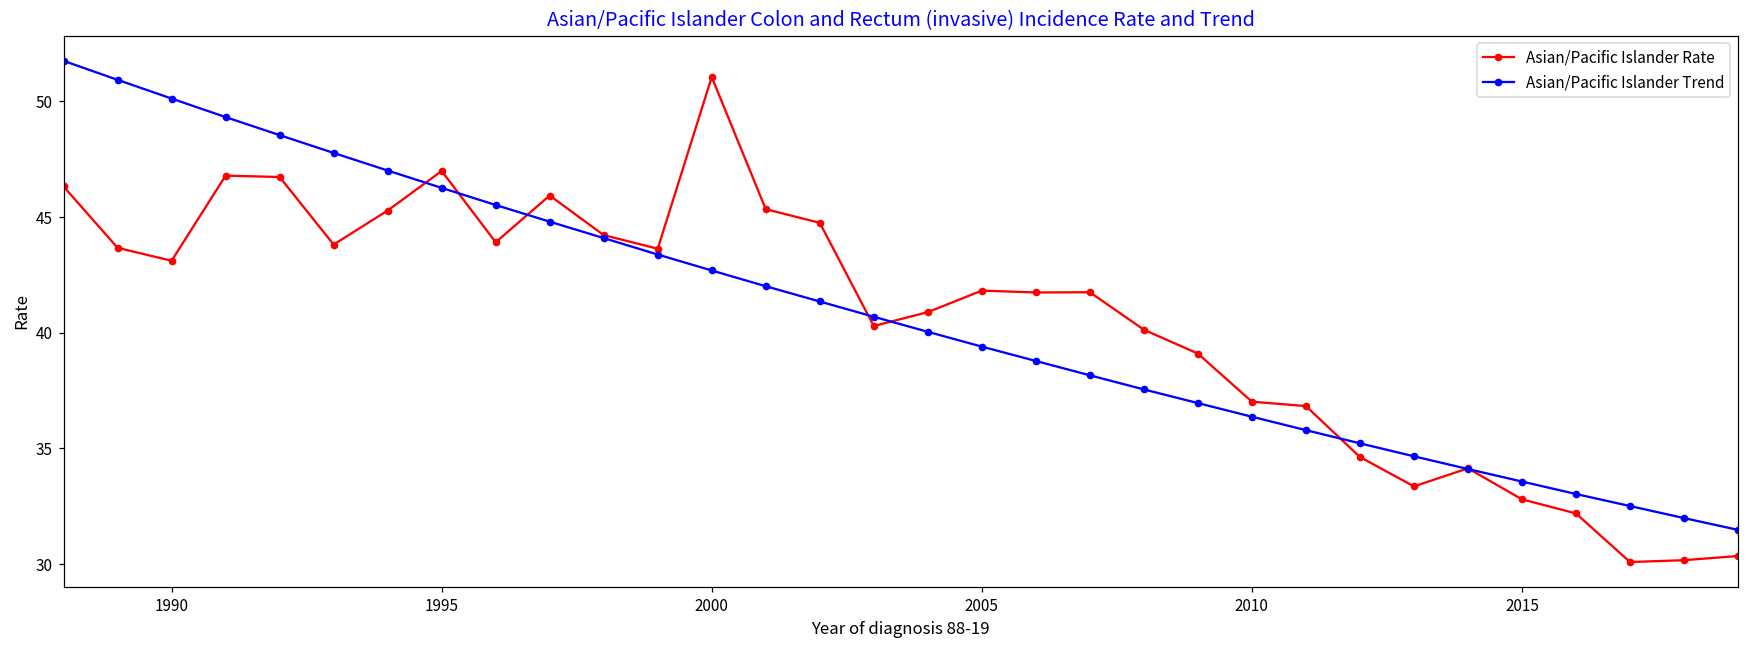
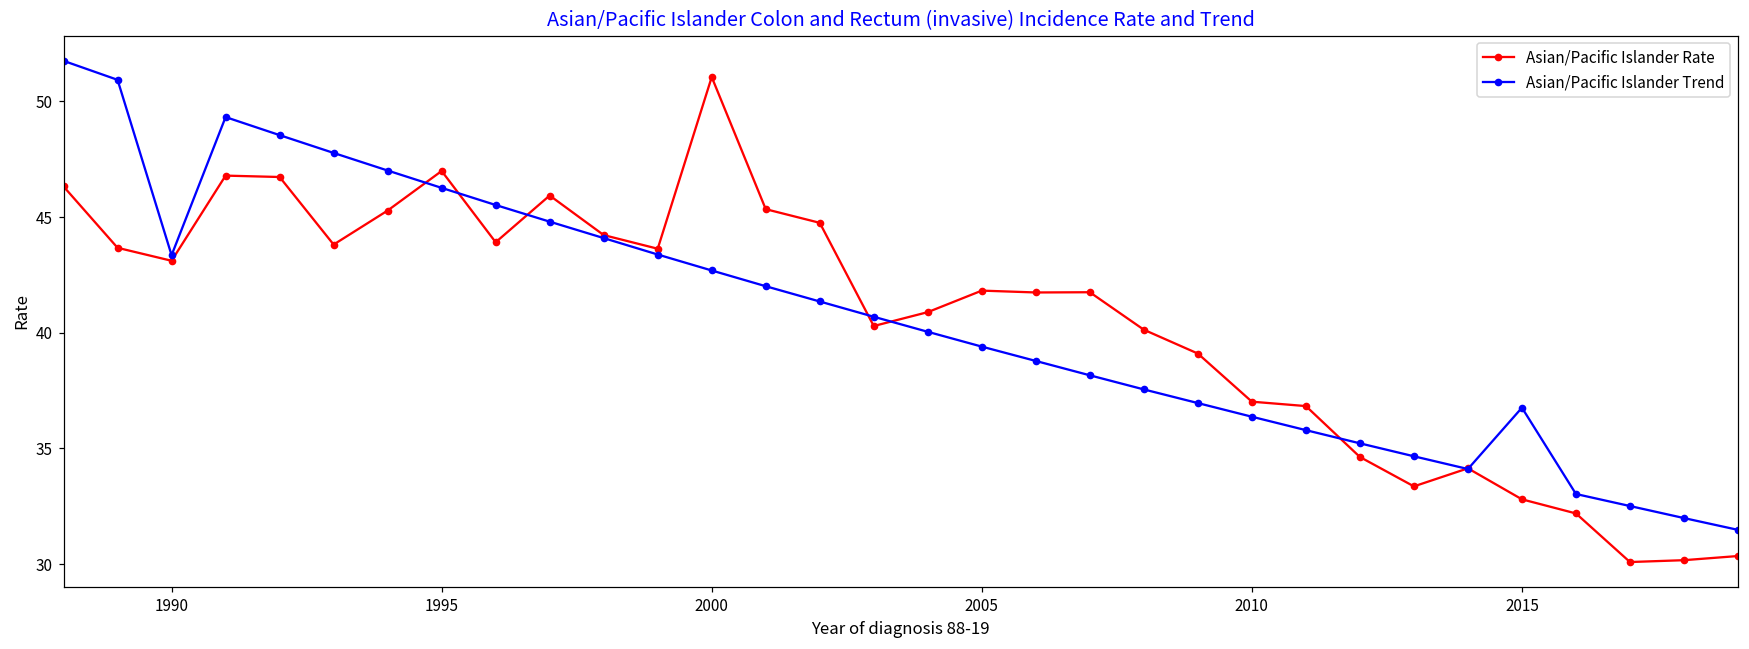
Asian/Pacific Islander Trend, 1990: 50.1 -> 43.4
Asian/Pacific Islander Trend, 2015: 33.6 -> 36.8
